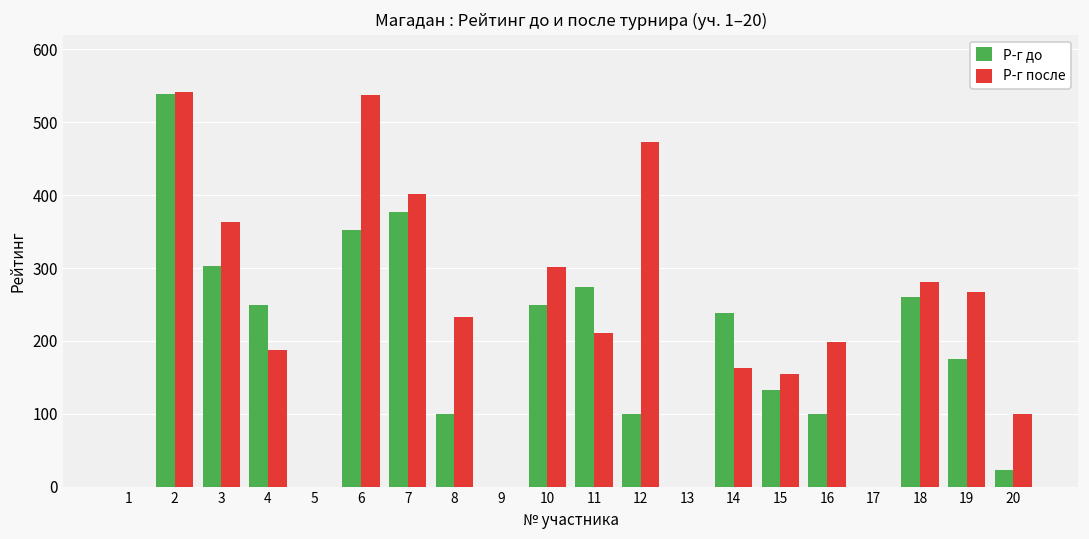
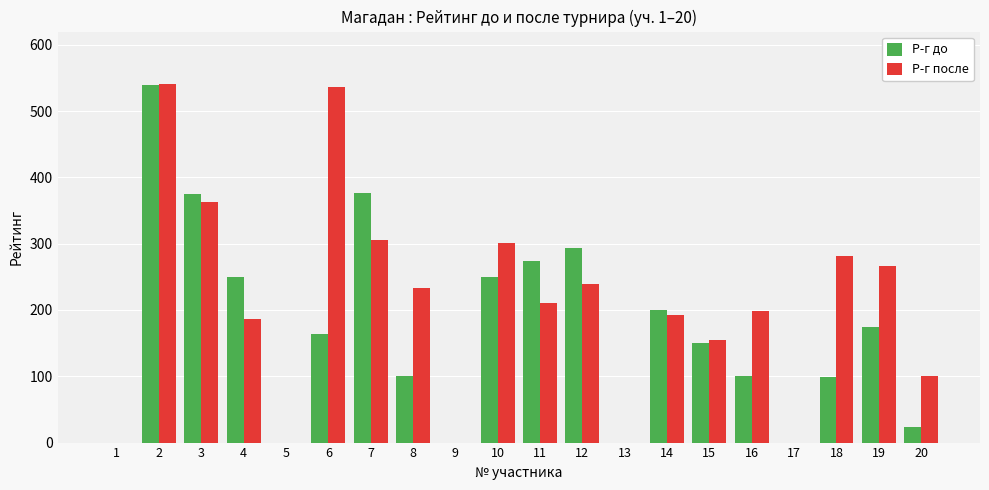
Р-г до, 3: 300 -> 380
Р-г до, 6: 350 -> 160
Р-г после, 7: 400 -> 310
Р-г до, 12: 100 -> 290
Р-г после, 12: 470 -> 240
Р-г до, 14: 240 -> 200
Р-г после, 14: 160 -> 190
Р-г до, 15: 130 -> 150
Р-г до, 18: 260 -> 100
